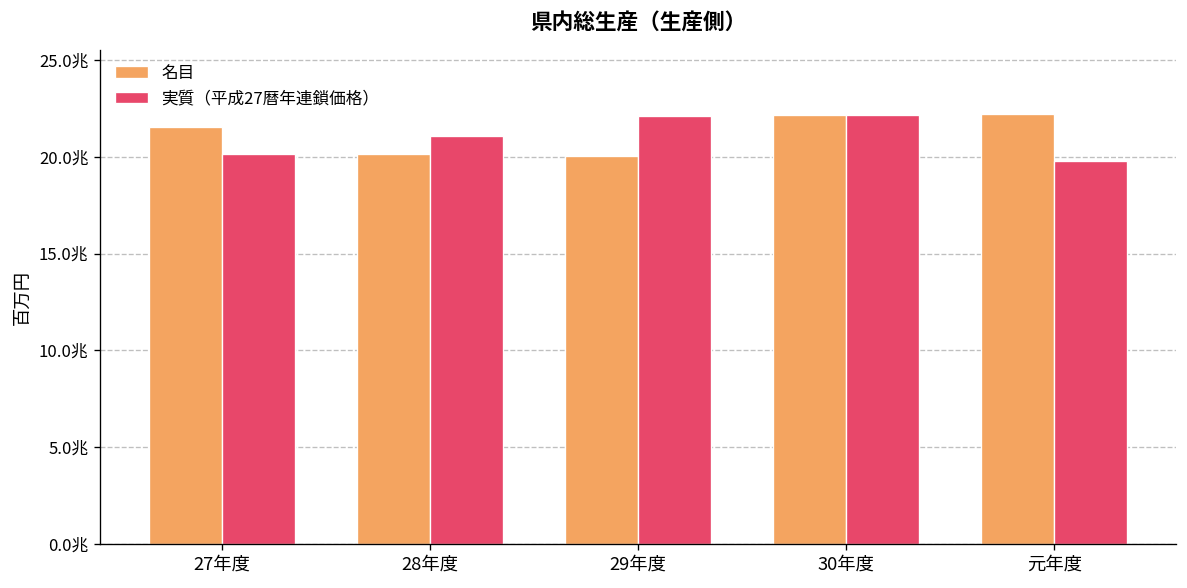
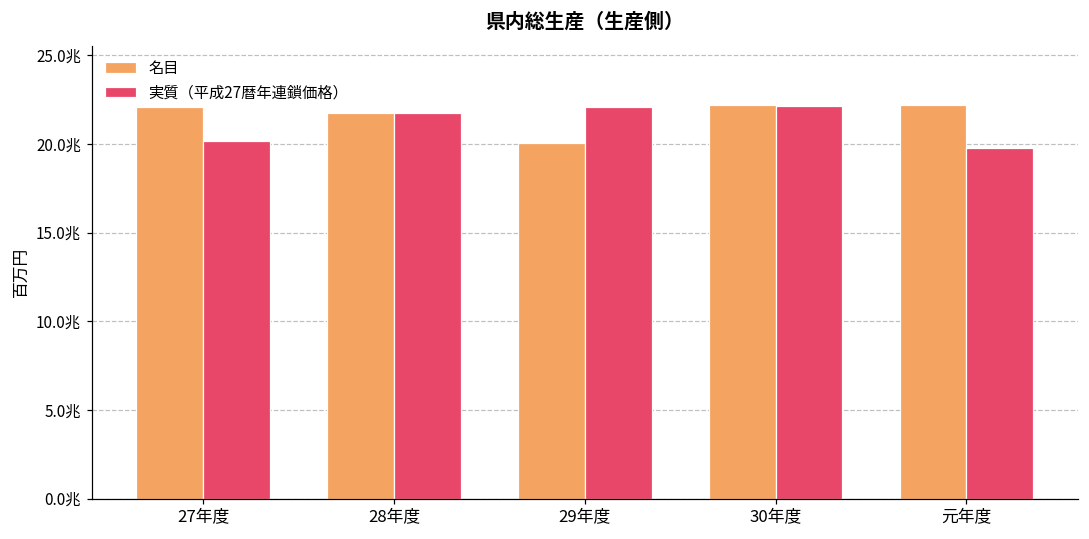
名目, 27年度: 21.6兆 -> 22.1兆
名目, 28年度: 20.1兆 -> 21.7兆
実質（平成27暦年連鎖価格）, 28年度: 21.1兆 -> 21.7兆
